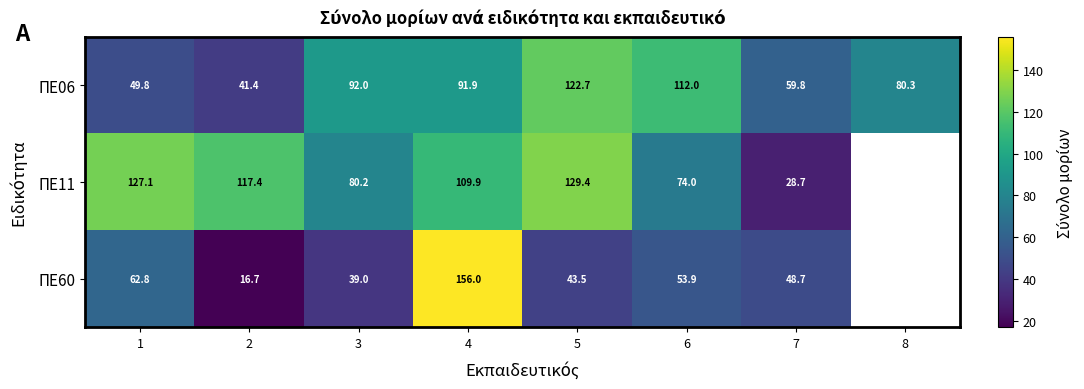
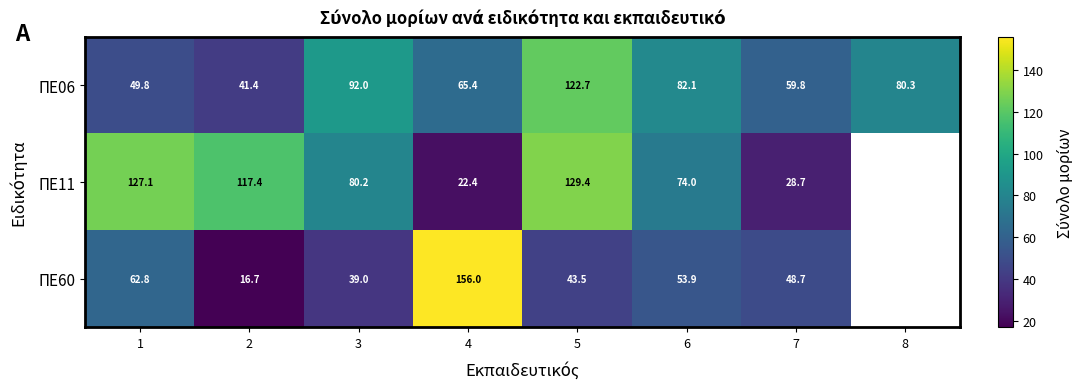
ΠΕ06, 4: 91.9 -> 65.4
ΠΕ06, 6: 112.0 -> 82.1
ΠΕ11, 4: 109.9 -> 22.4
